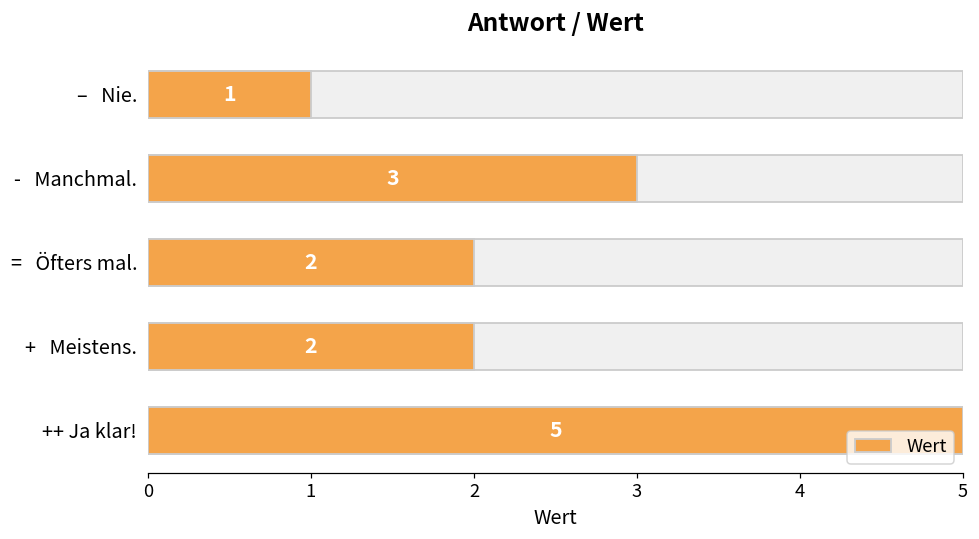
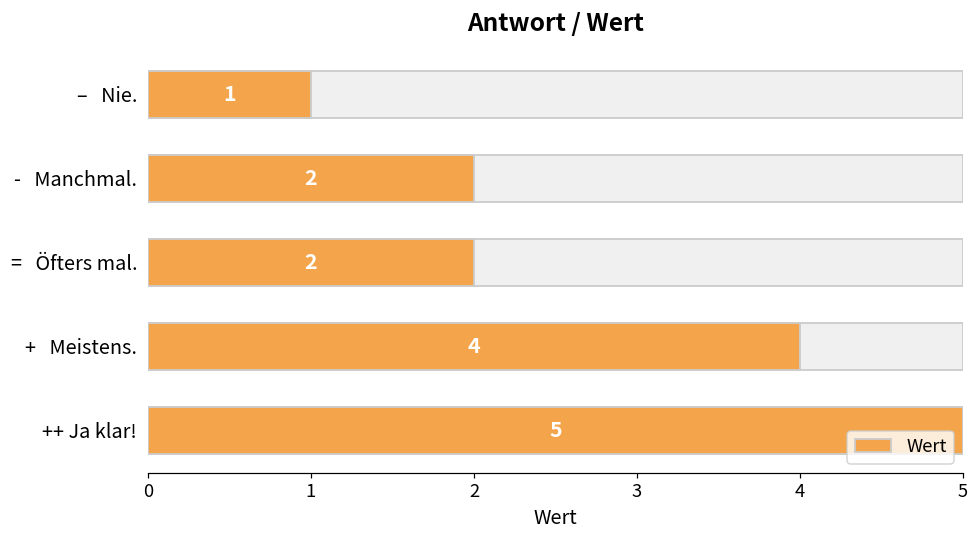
Wert, - Manchmal.: 3 -> 2
Wert, + Meistens.: 2 -> 4
